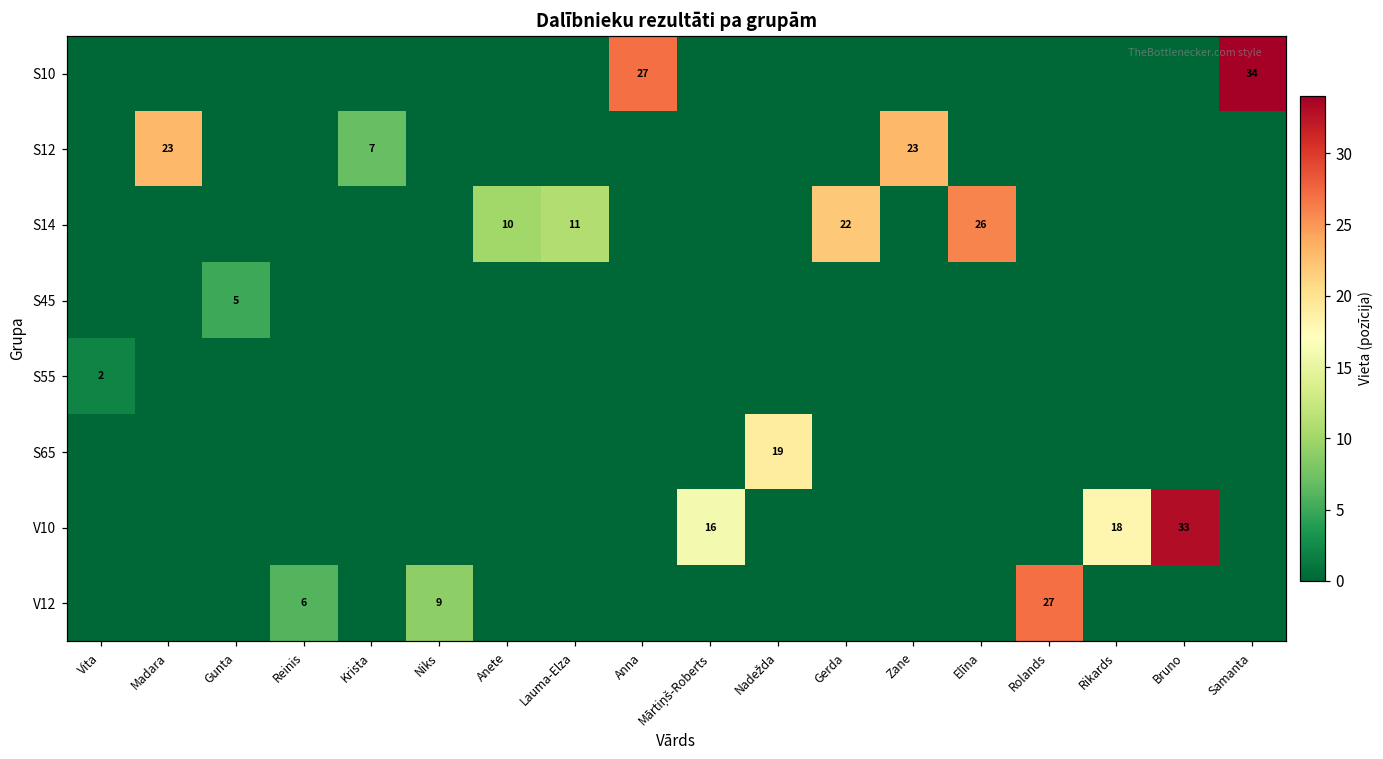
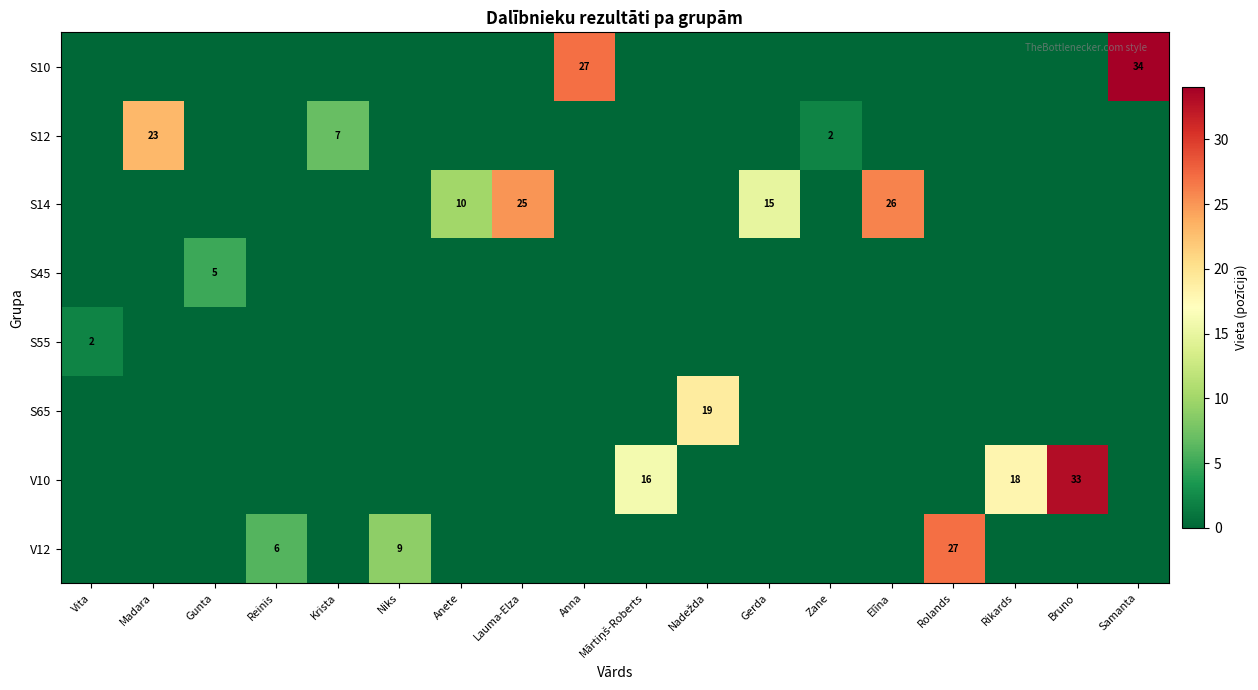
S12, Zane: 23 -> 2
S14, Lauma-Elza: 11 -> 25
S14, Gerda: 22 -> 15
